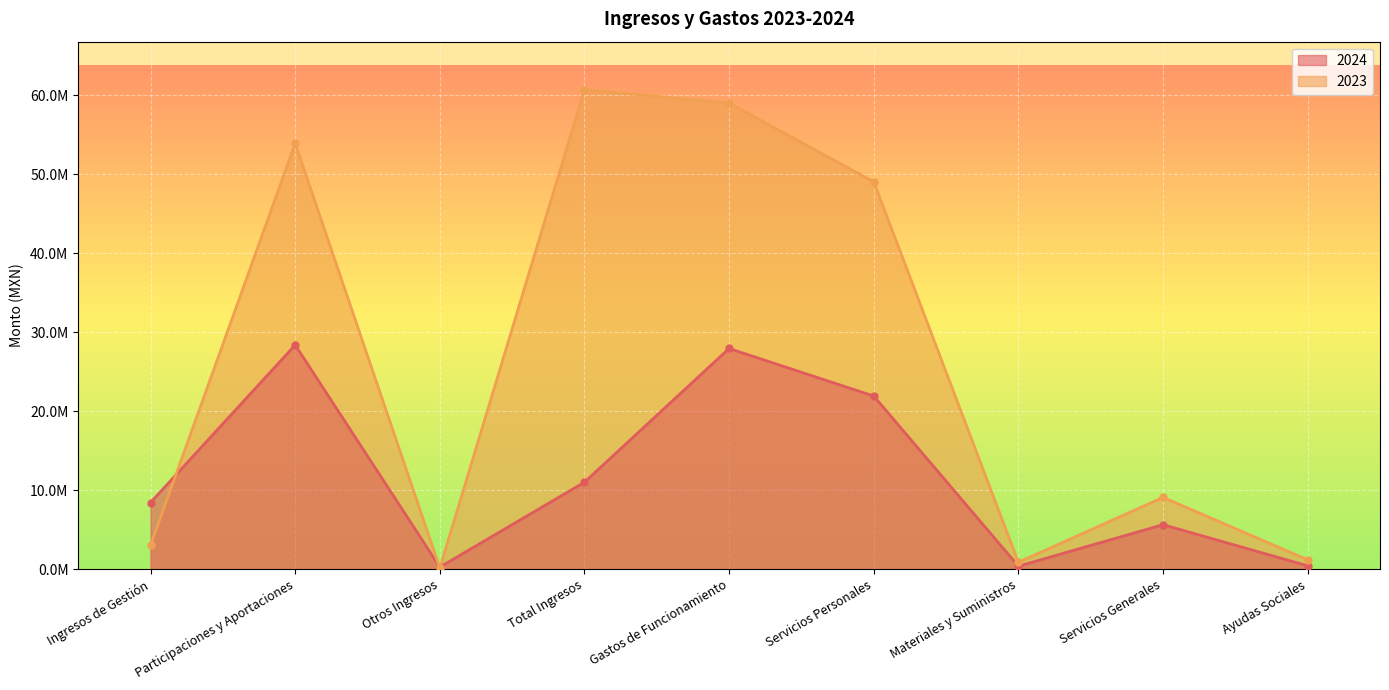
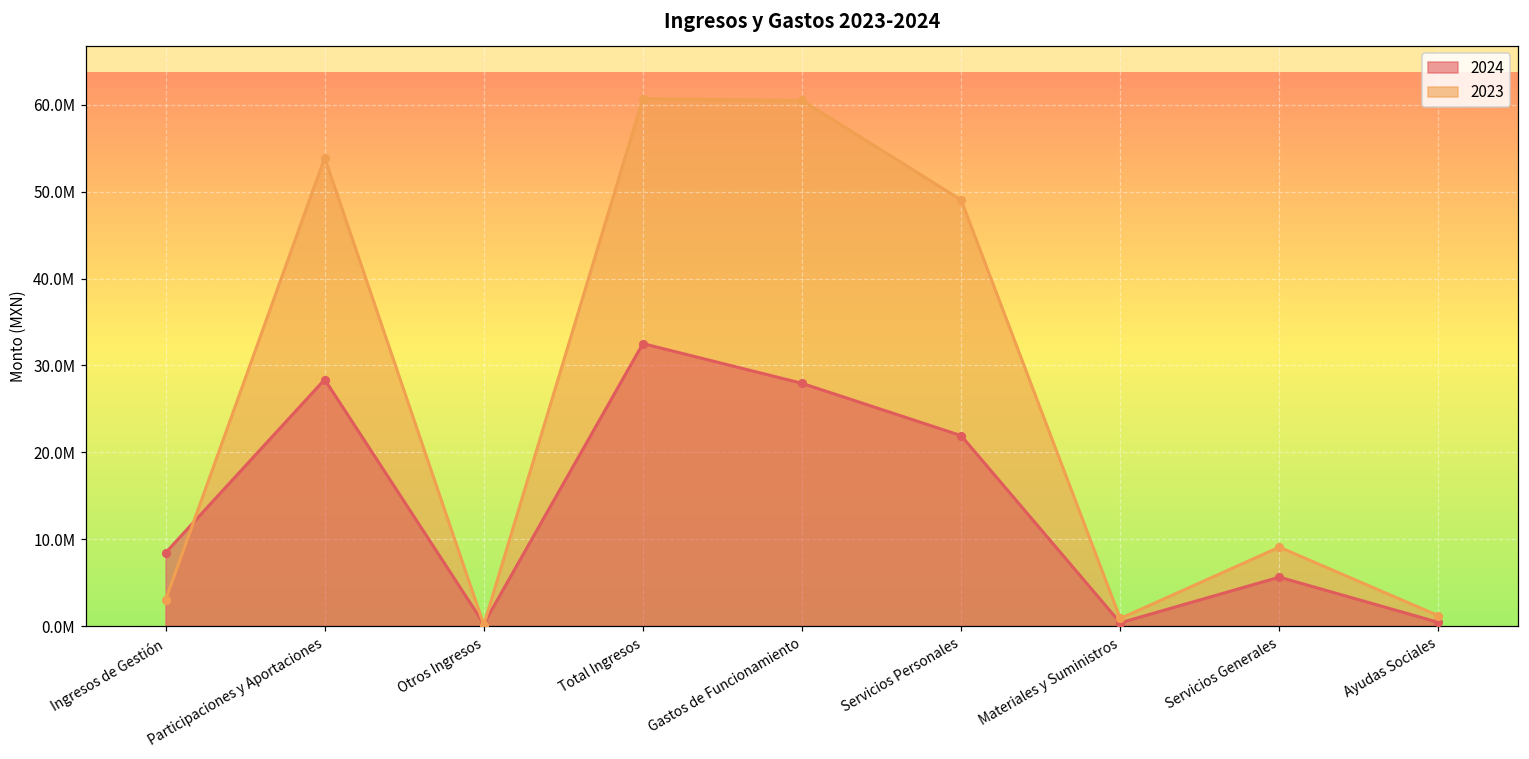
2024, Total Ingresos: 11000000 -> 33000000
2023, Gastos de Funcionamiento: 59000000 -> 61000000
